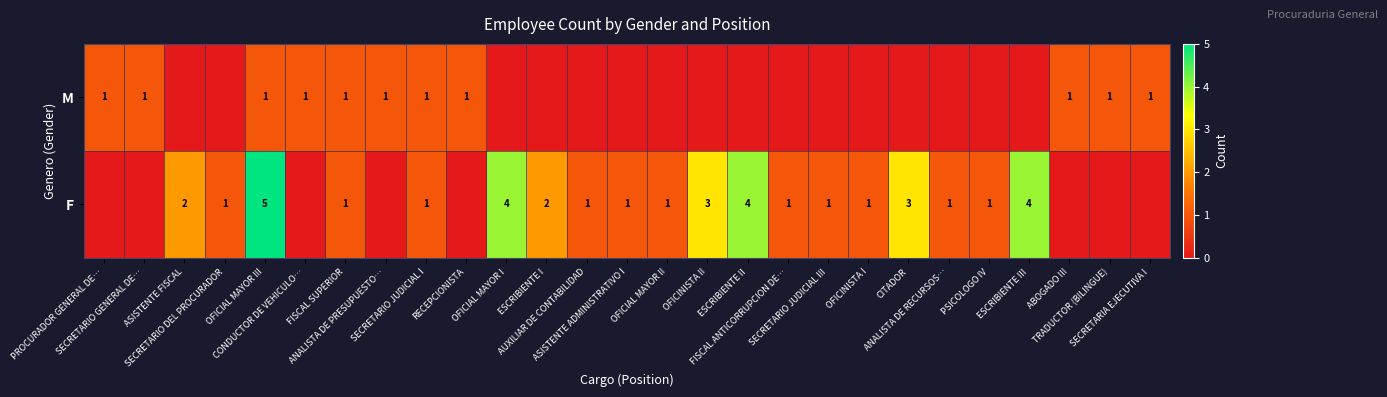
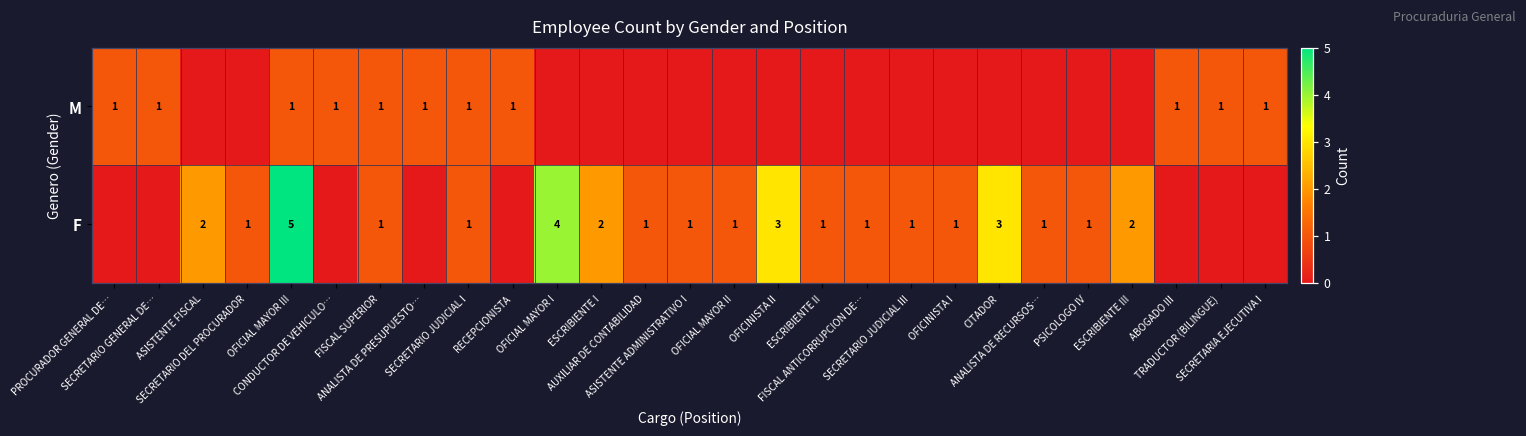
F, ESCRIBIENTE II: 4 -> 1
F, ESCRIBIENTE III: 4 -> 2
